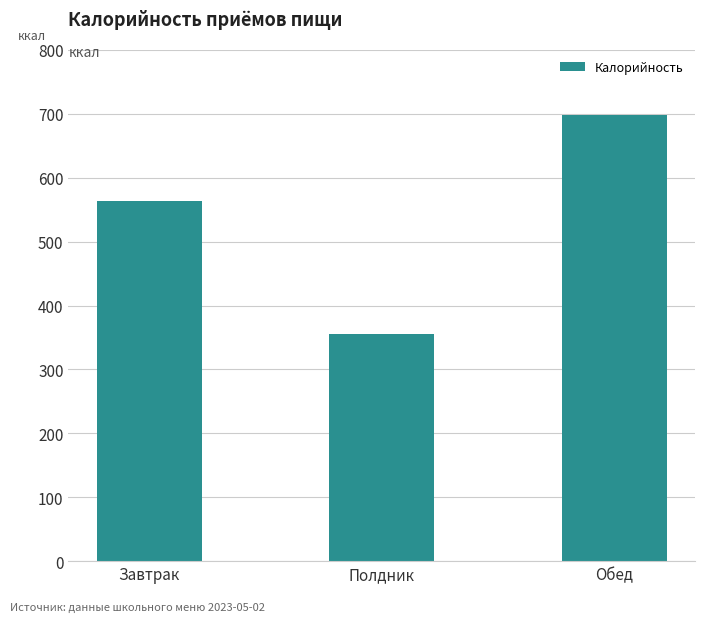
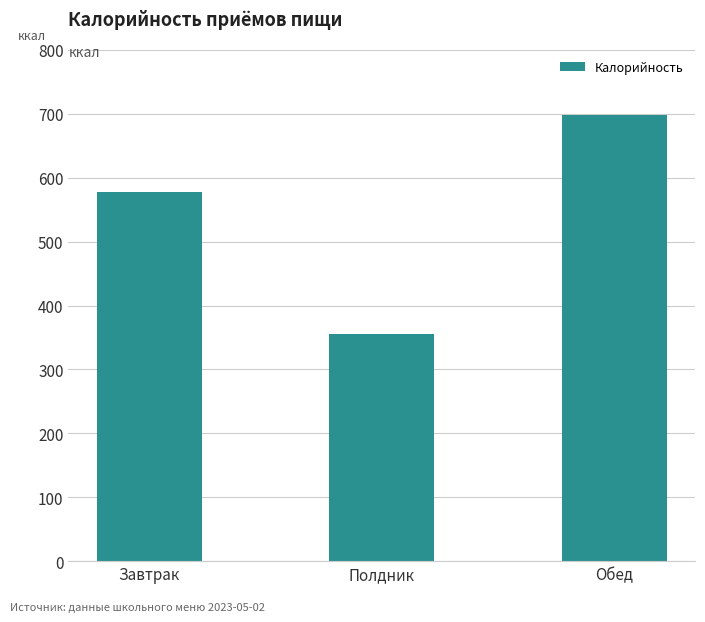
Завтрак: 560 -> 580
